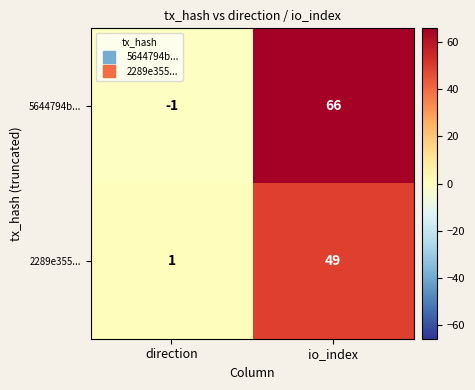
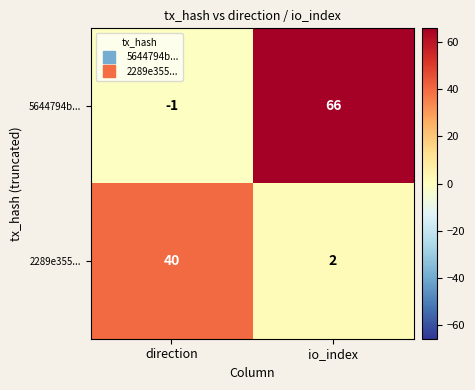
2289e355..., direction: 1 -> 40
2289e355..., io_index: 49 -> 2
